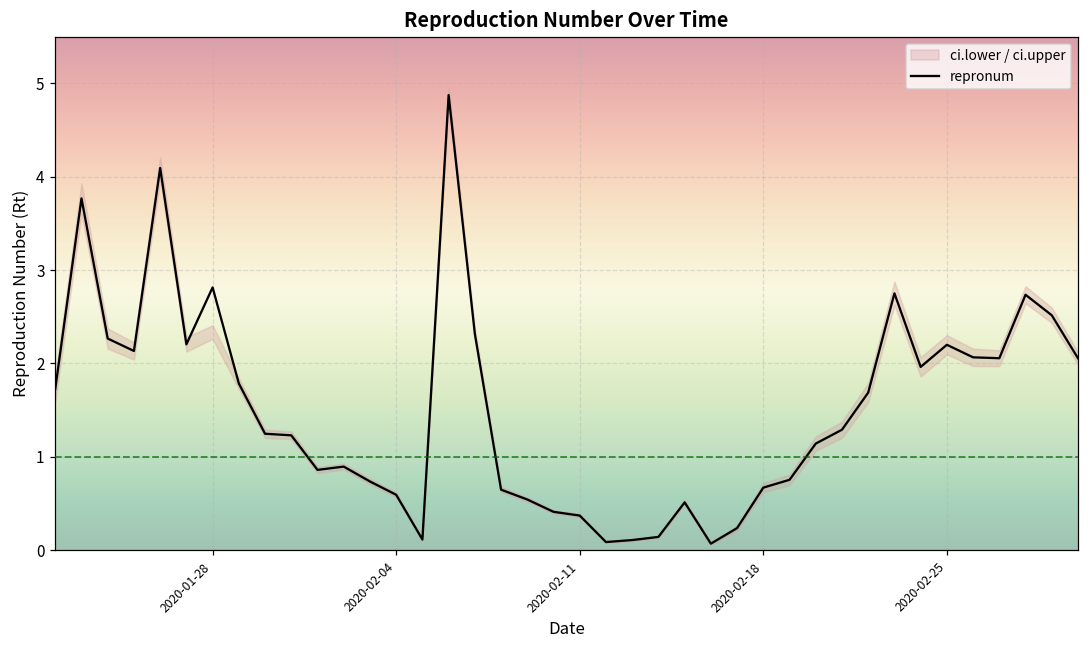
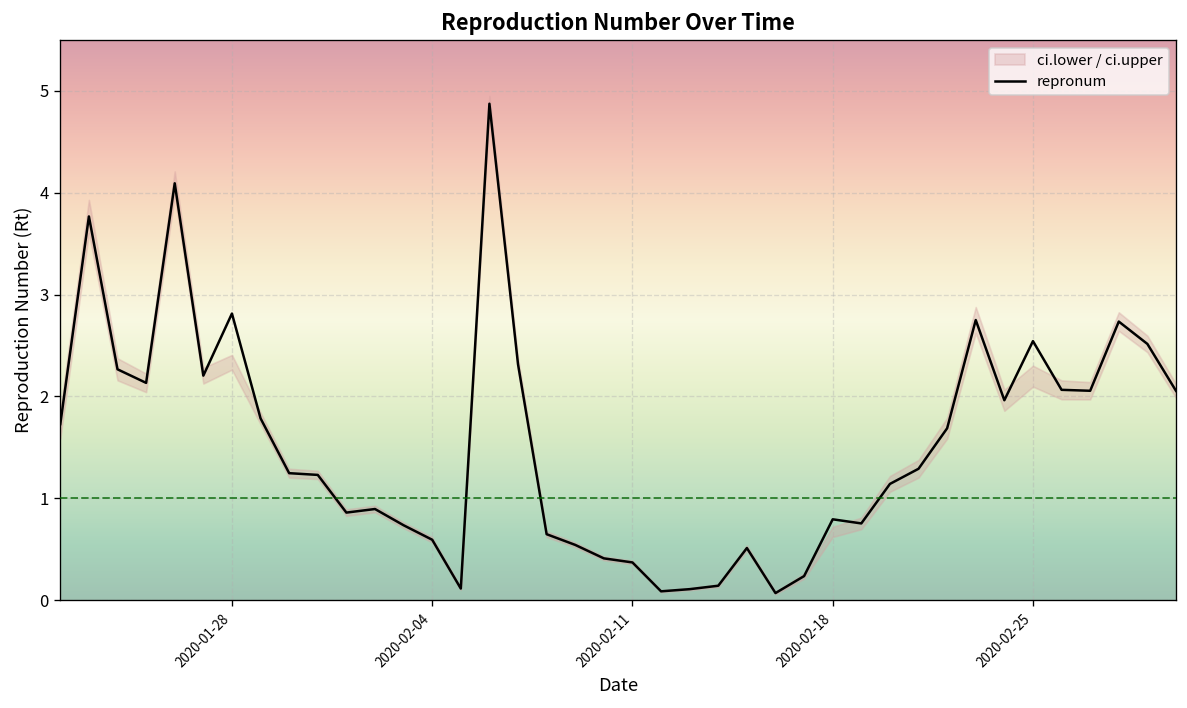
repronum, 2020-02-18: 0.7 -> 0.8
repronum, 2020-02-25: 2.2 -> 2.5
